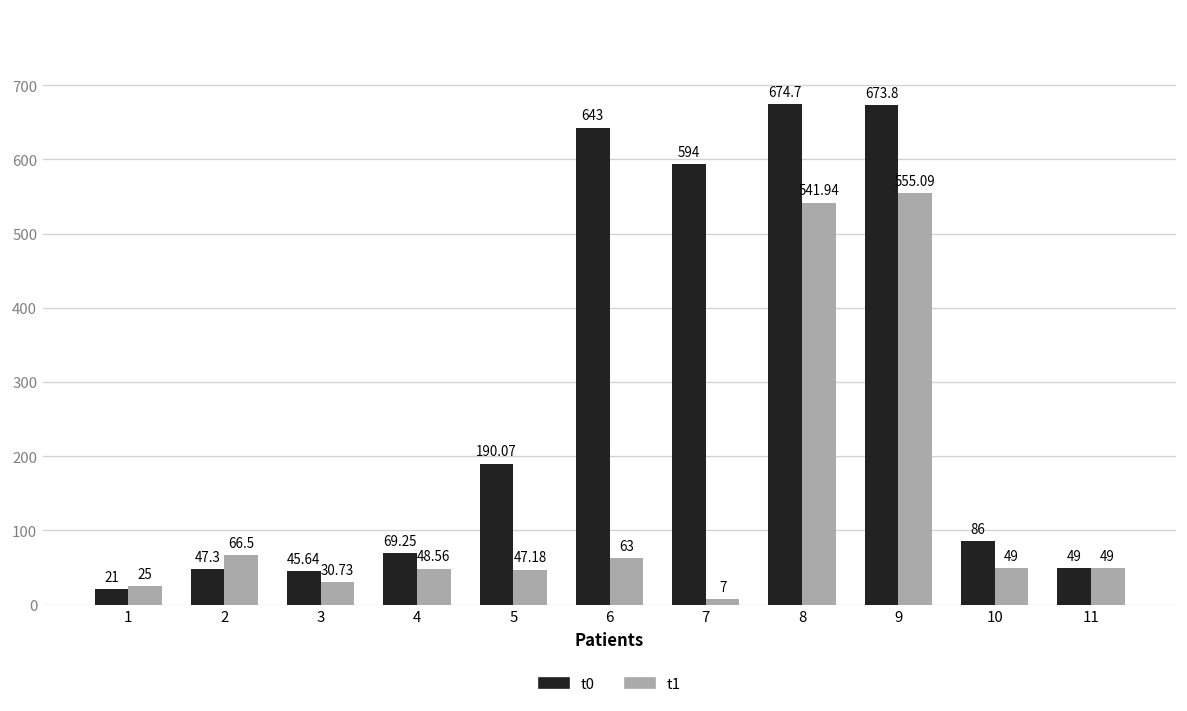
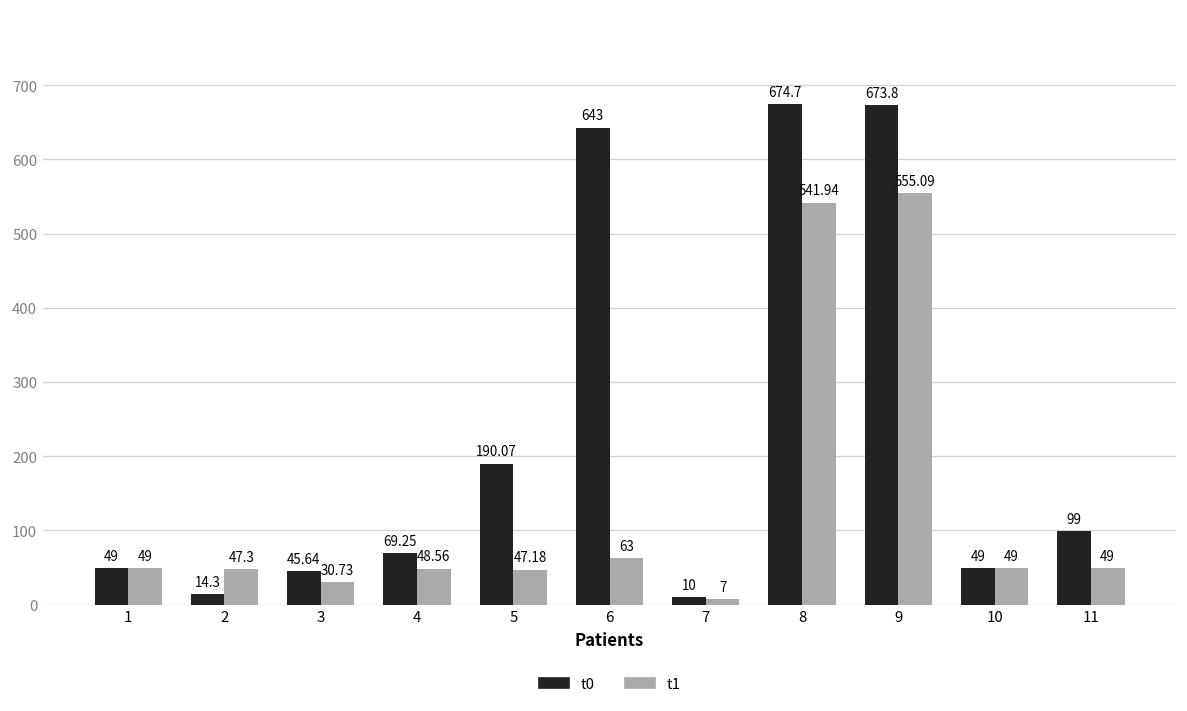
t0, 1: 21 -> 49
t1, 1: 25 -> 49
t0, 2: 47.3 -> 14.3
t1, 2: 66.5 -> 47.3
t0, 7: 594 -> 10
t0, 10: 86 -> 49
t0, 11: 49 -> 99
